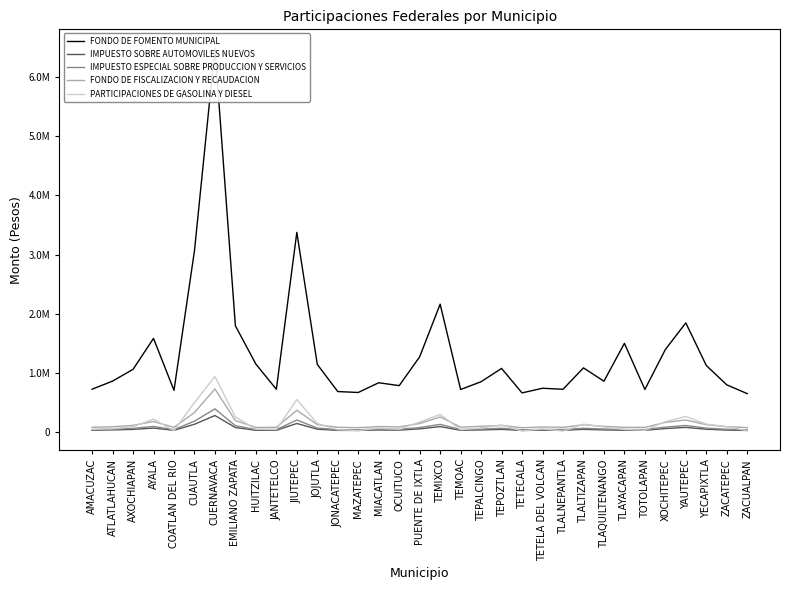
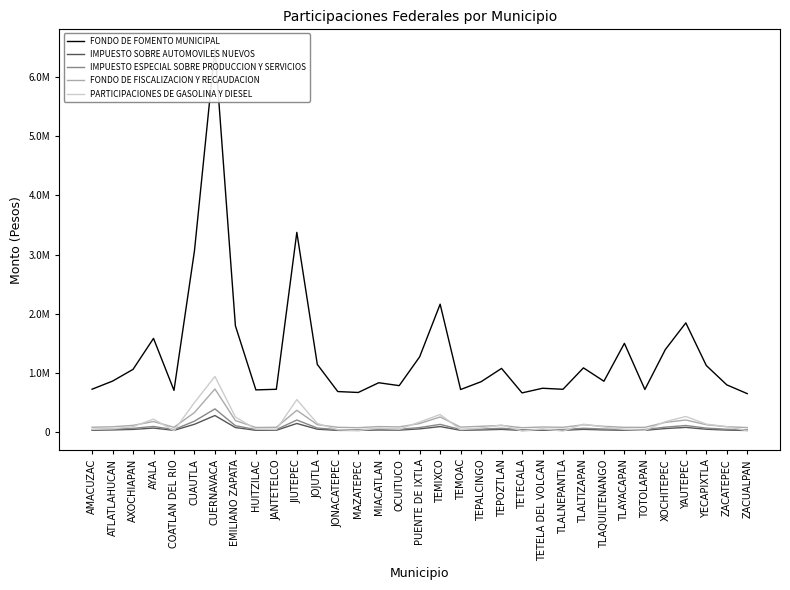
FONDO DE FOMENTO MUNICIPAL, HUITZILAC: 1100000 -> 700000
